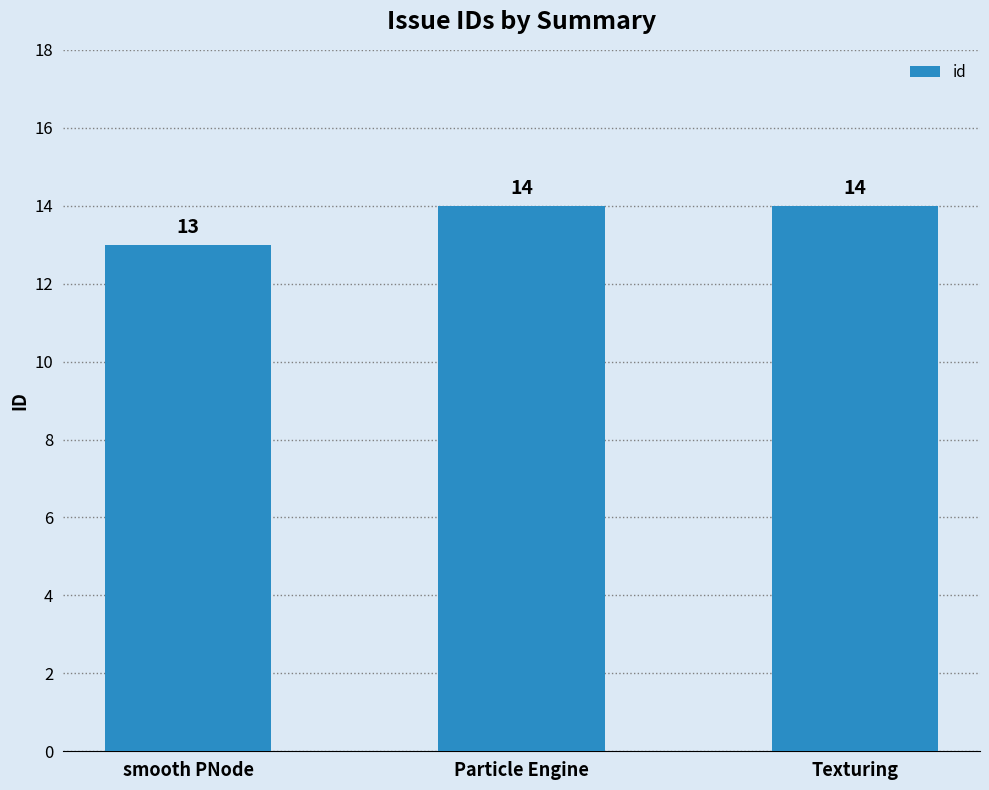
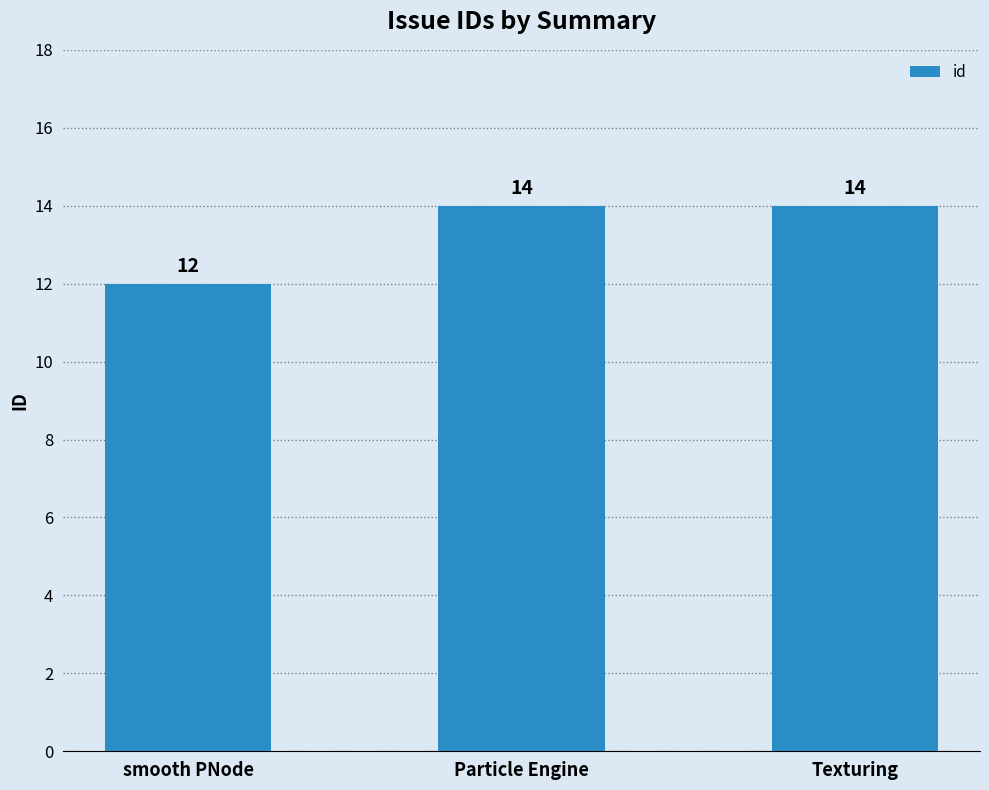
smooth PNode: 13 -> 12
